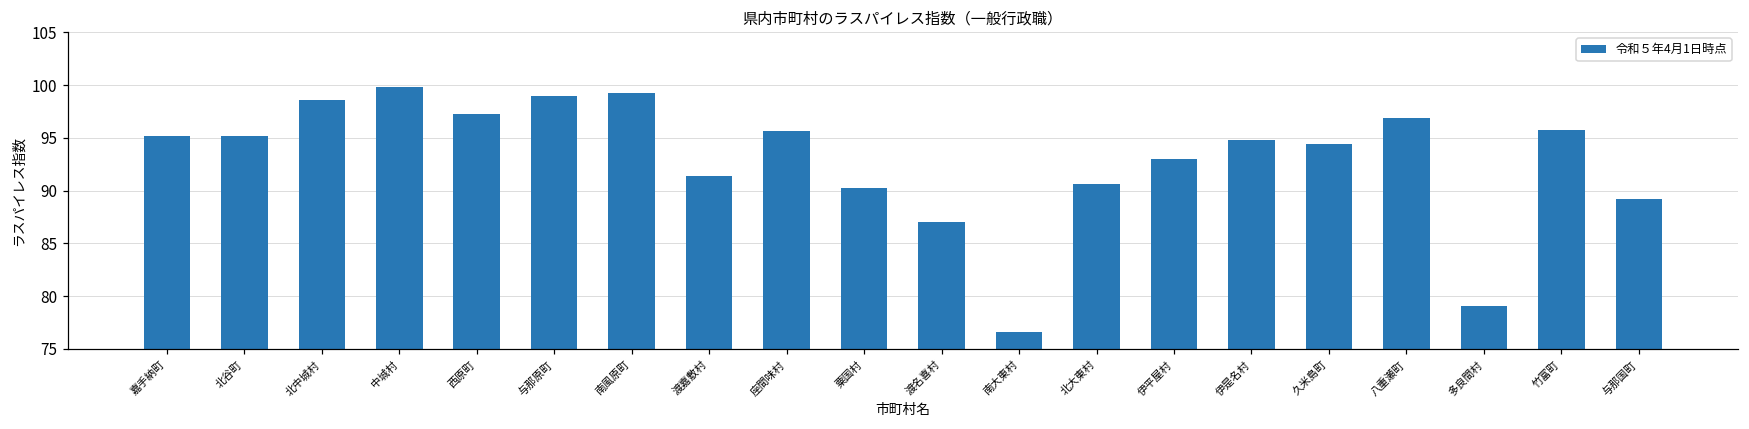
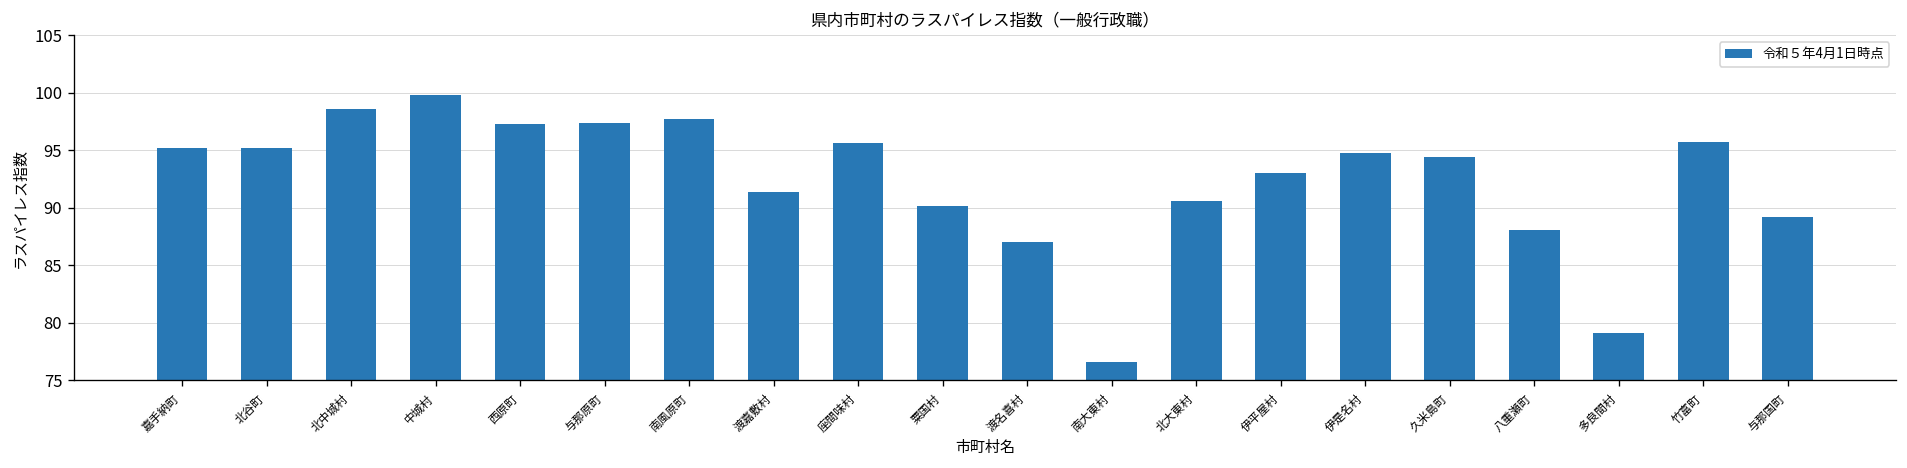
与那原町: 99 -> 97
南風原町: 99 -> 98
八重瀬町: 97 -> 88
